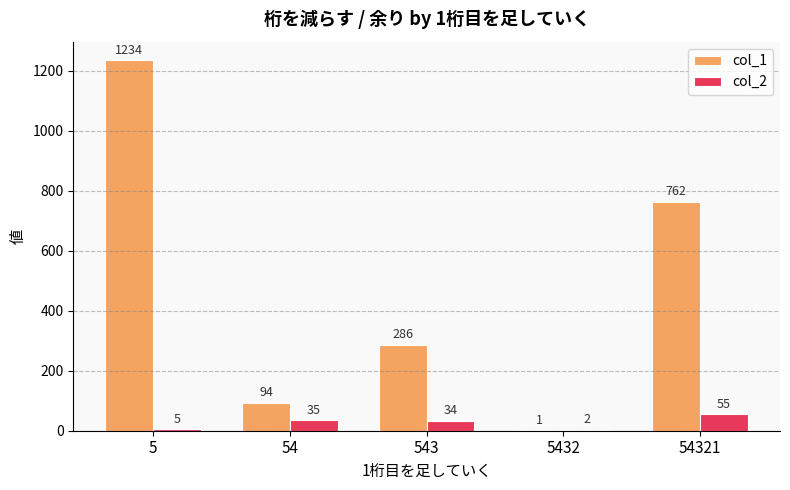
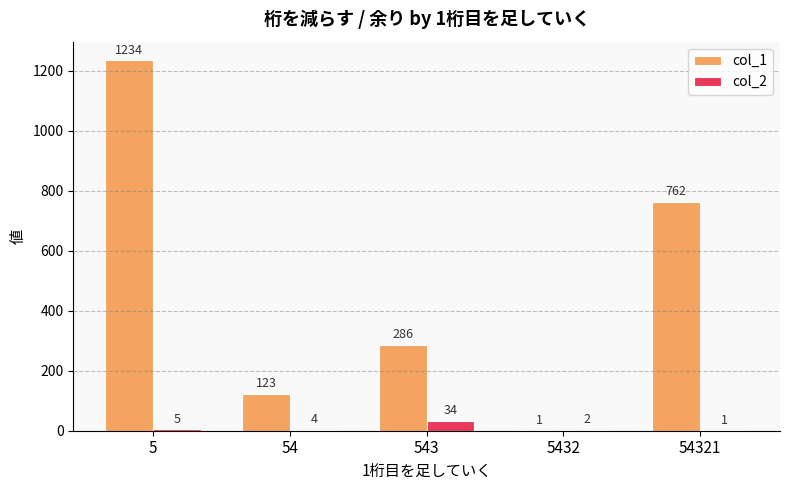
col_1, 54: 94 -> 123
col_2, 54: 35 -> 4
col_2, 54321: 55 -> 1
